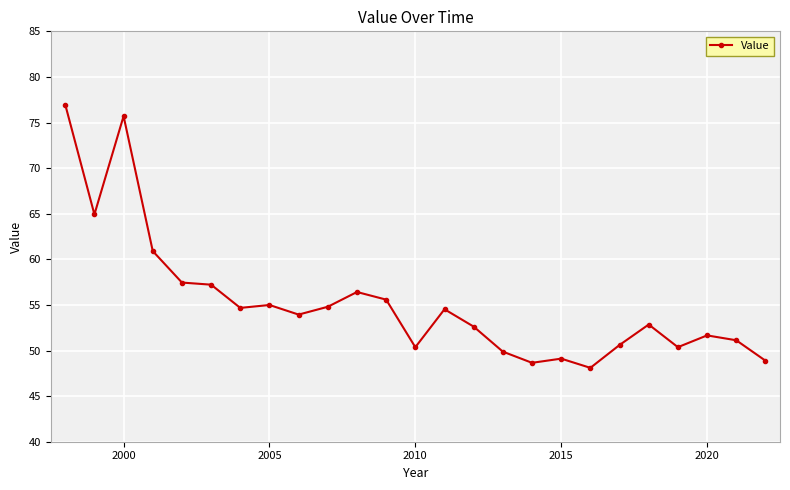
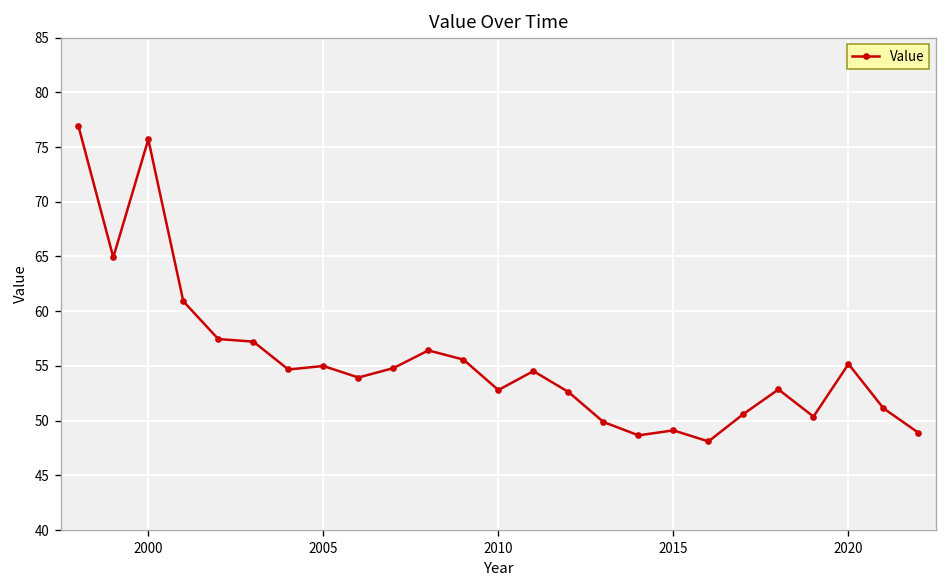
2010: 50 -> 53
2020: 52 -> 55
